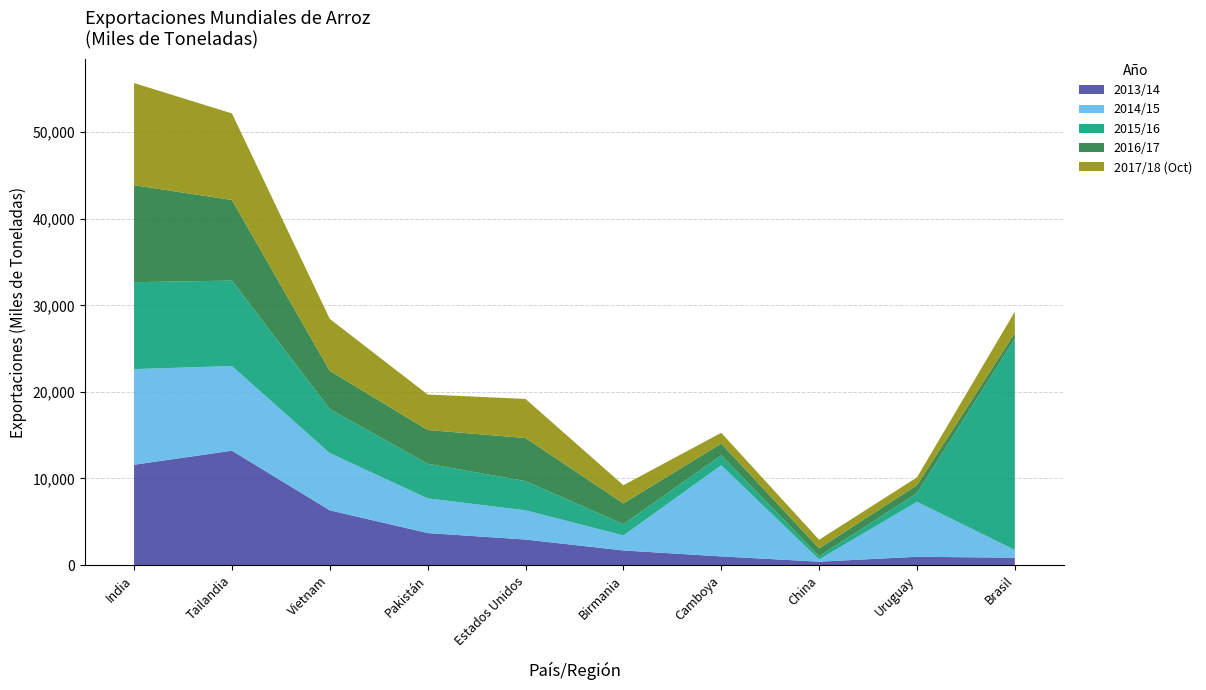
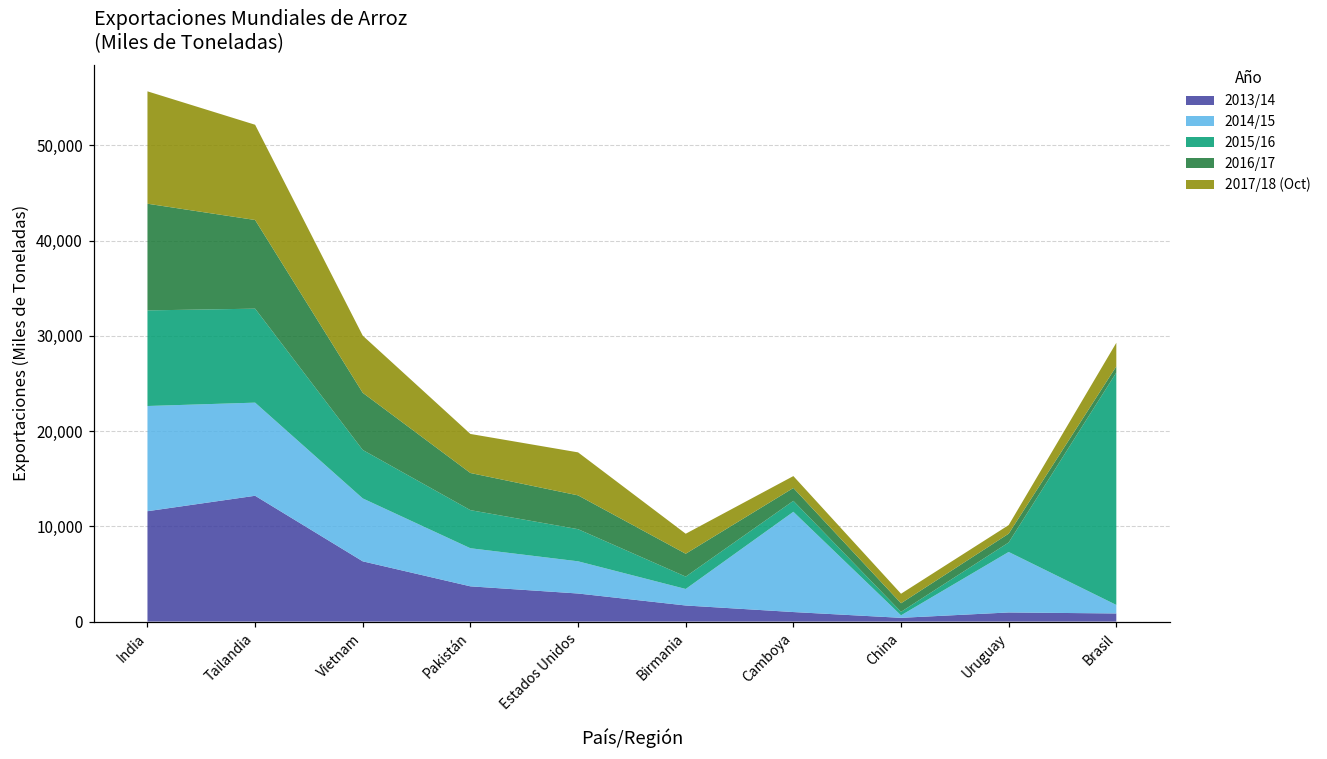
2016/17, Vietnam: 4,000 -> 6,000
2016/17, Estados Unidos: 5,000 -> 4,000
